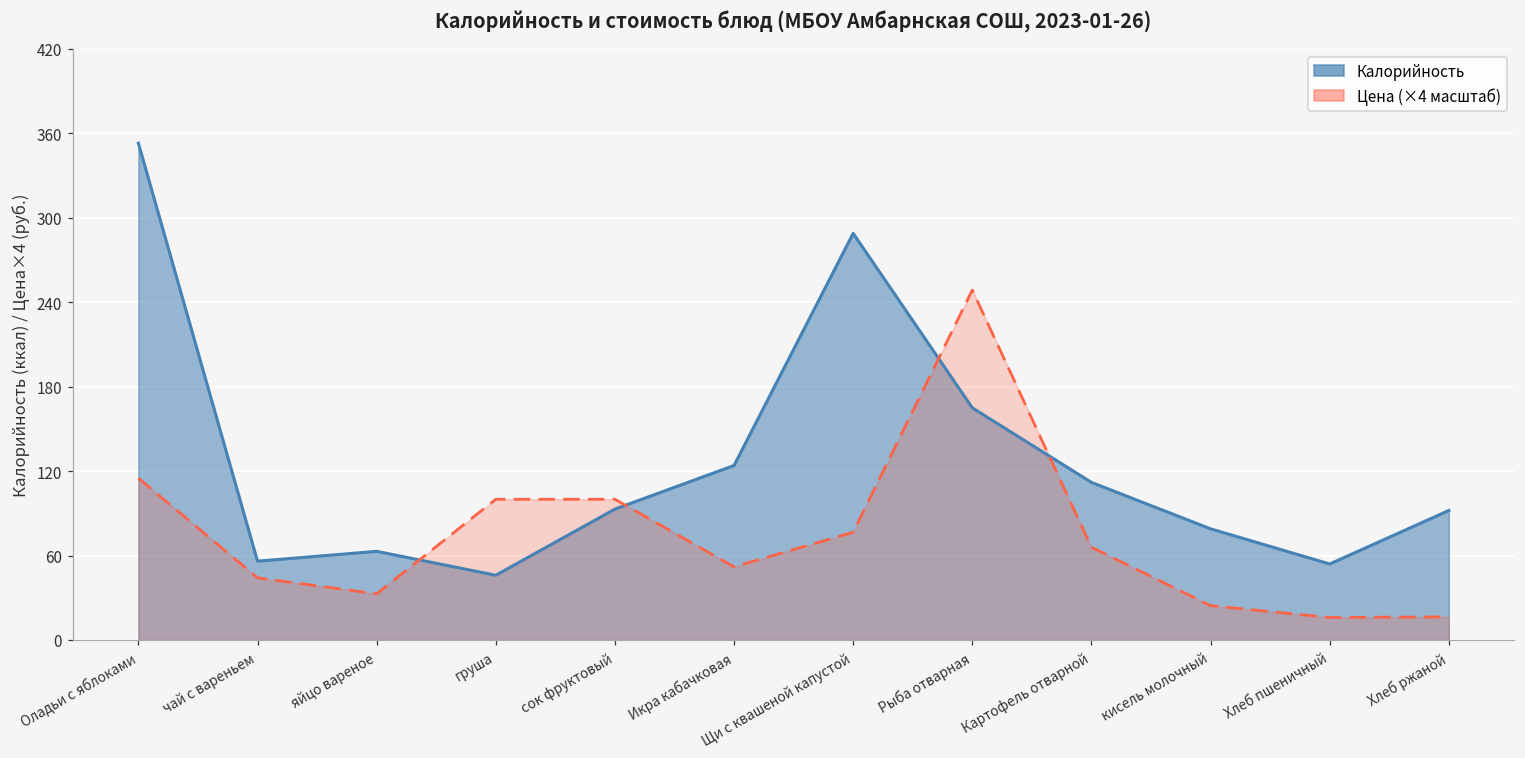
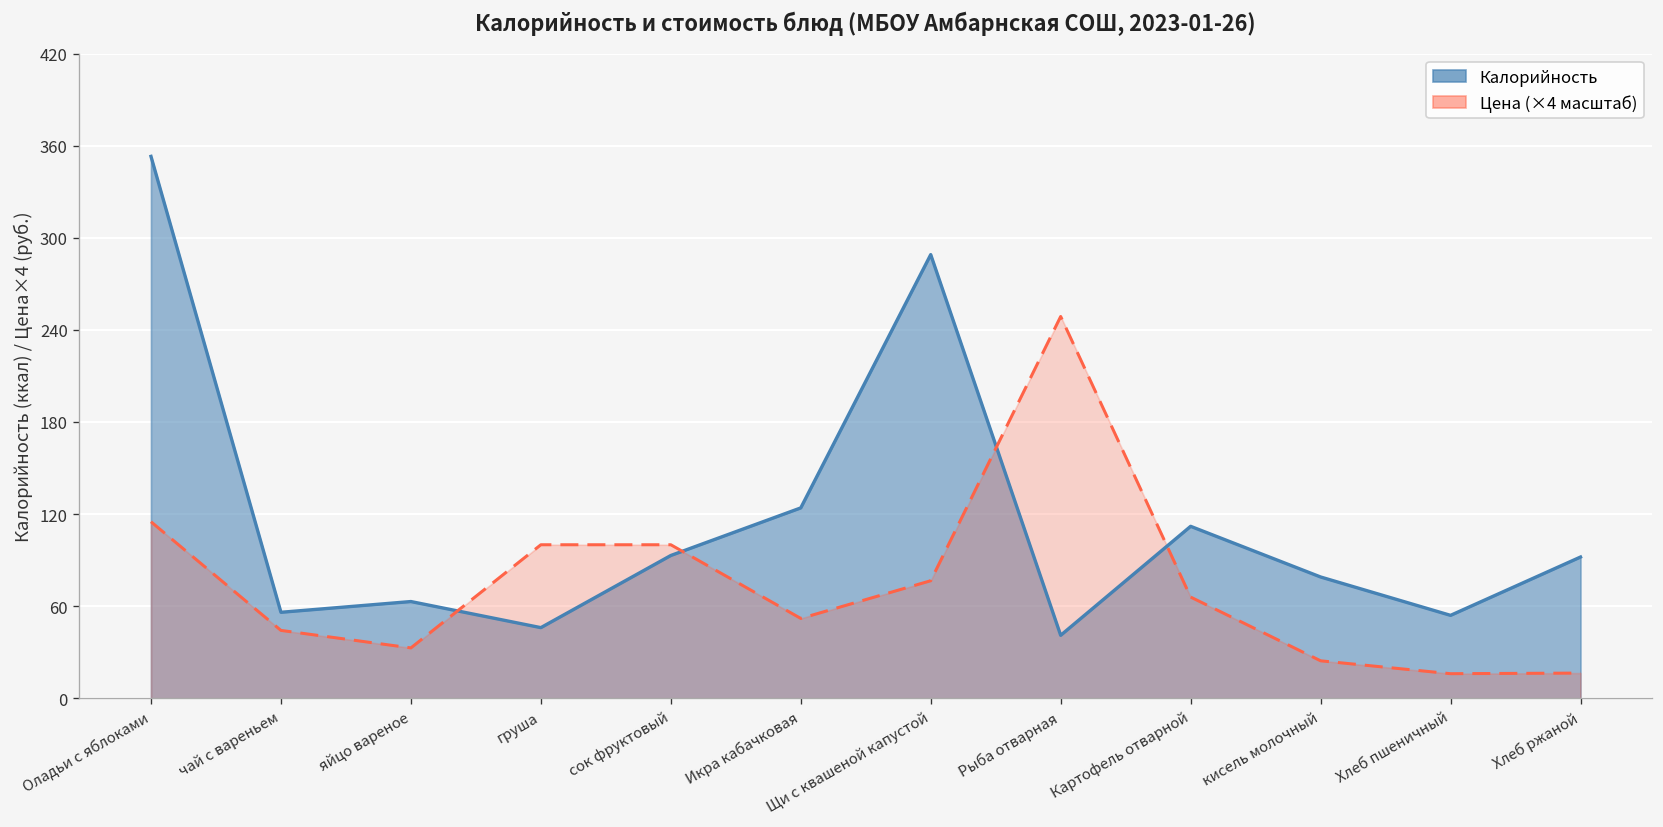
Калорийность, Рыба отварная: 165 -> 41
